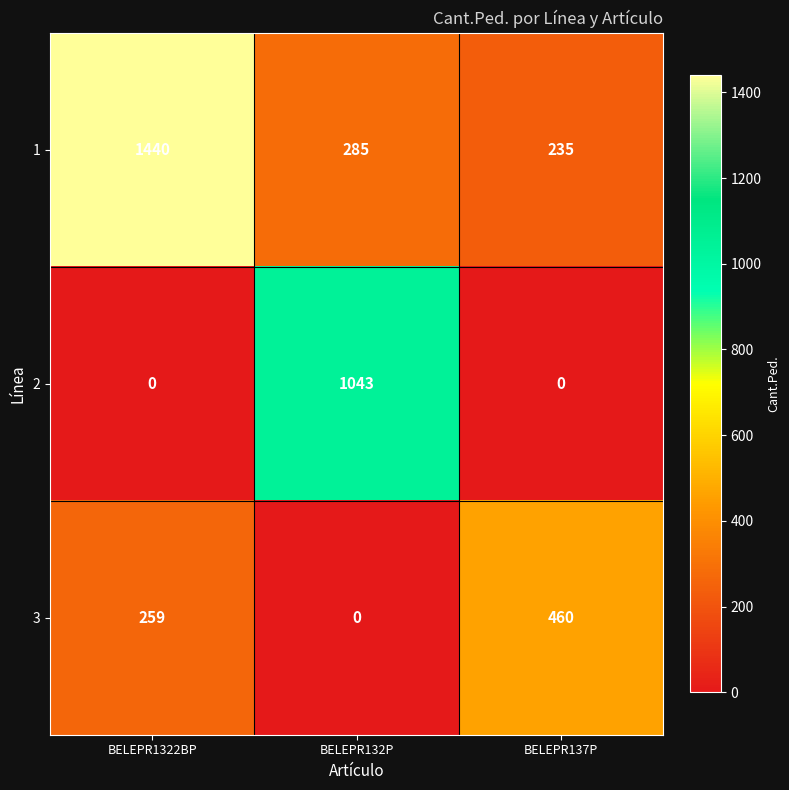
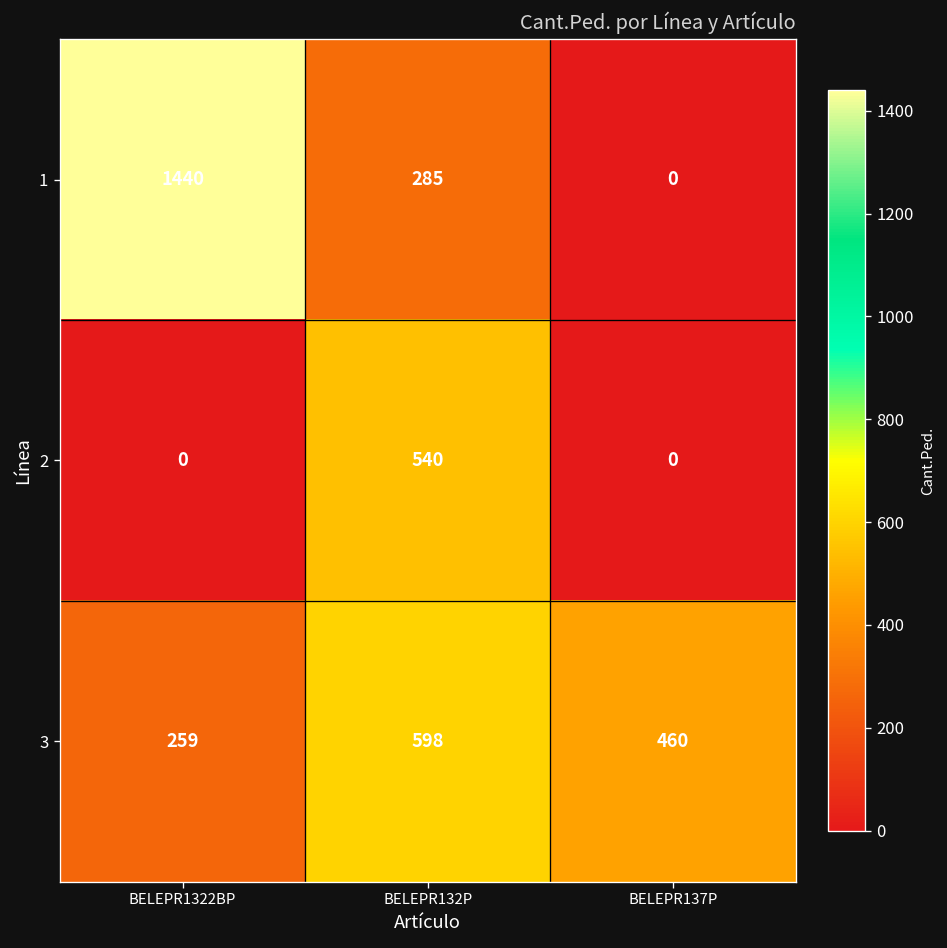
1, BELEPR137P: 235 -> 0
2, BELEPR132P: 1043 -> 540
3, BELEPR132P: 0 -> 598
